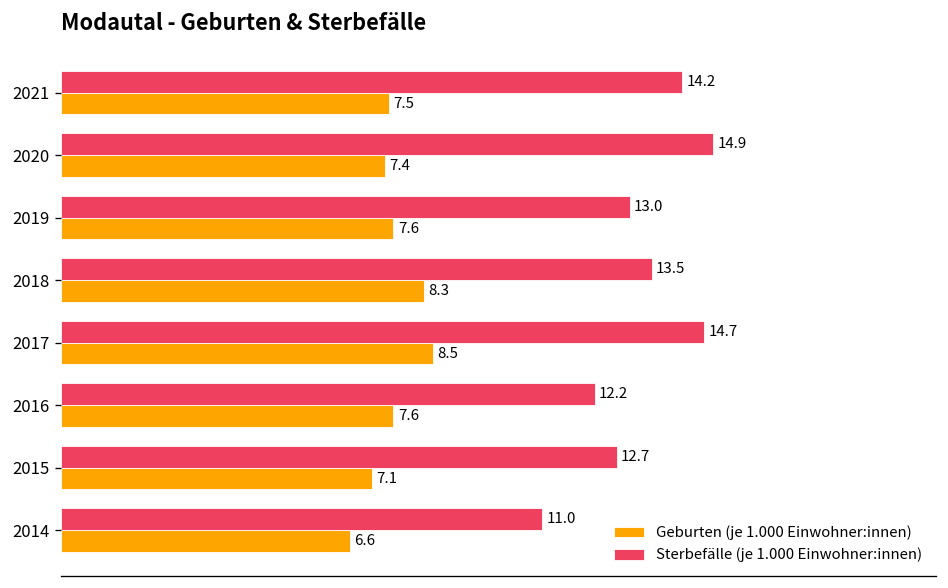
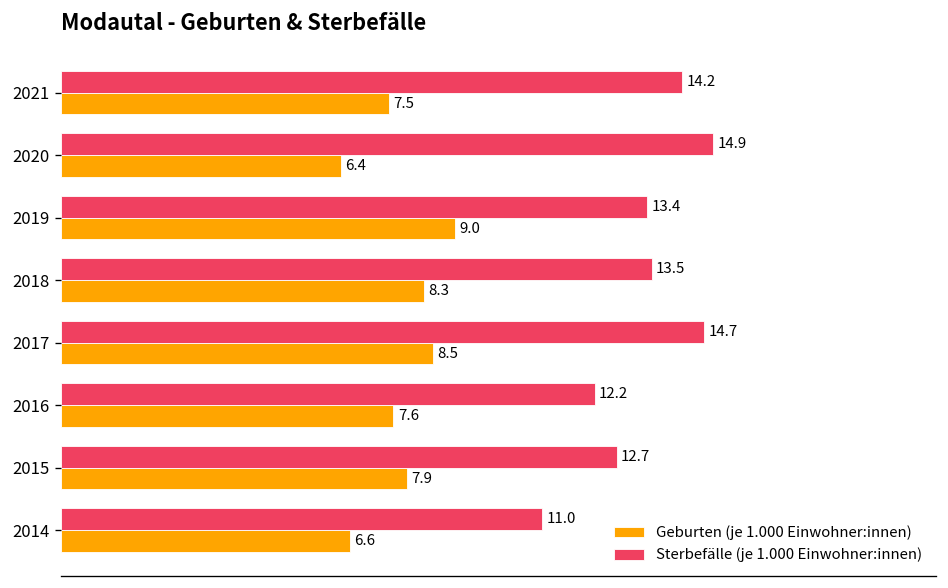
Geburten (je 1.000 Einwohner:innen), 2020: 7.4 -> 6.4
Sterbefälle (je 1.000 Einwohner:innen), 2019: 13.0 -> 13.4
Geburten (je 1.000 Einwohner:innen), 2019: 7.6 -> 9.0
Geburten (je 1.000 Einwohner:innen), 2015: 7.1 -> 7.9
